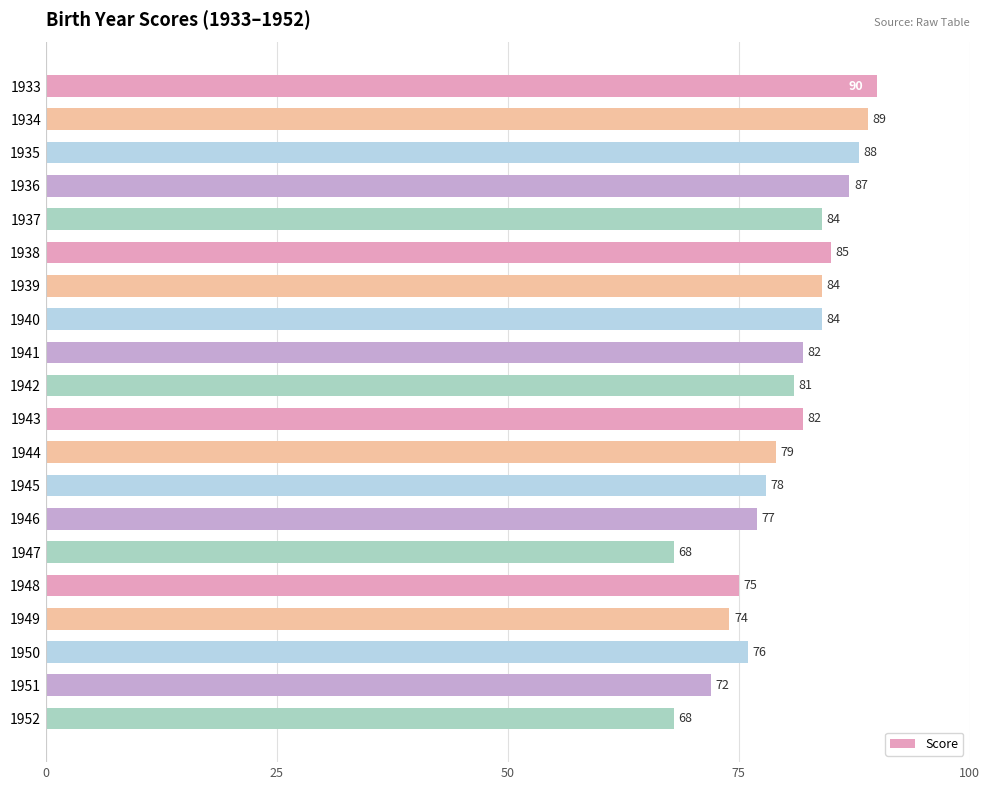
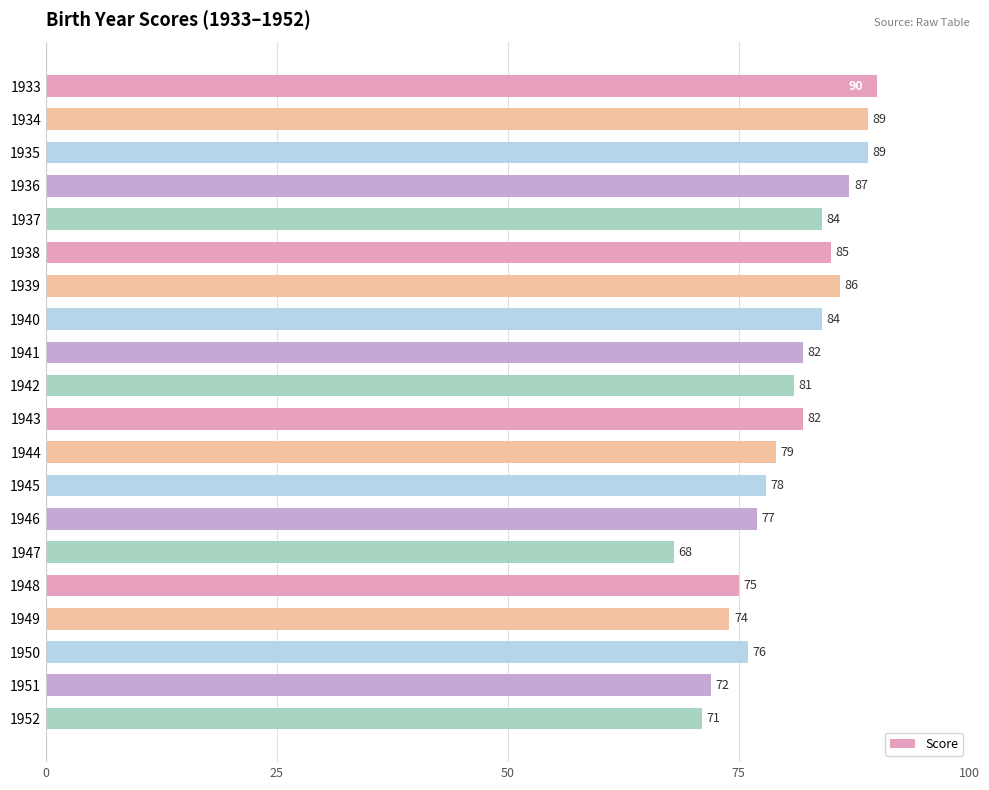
1935: 88 -> 89
1939: 84 -> 86
1952: 68 -> 71
